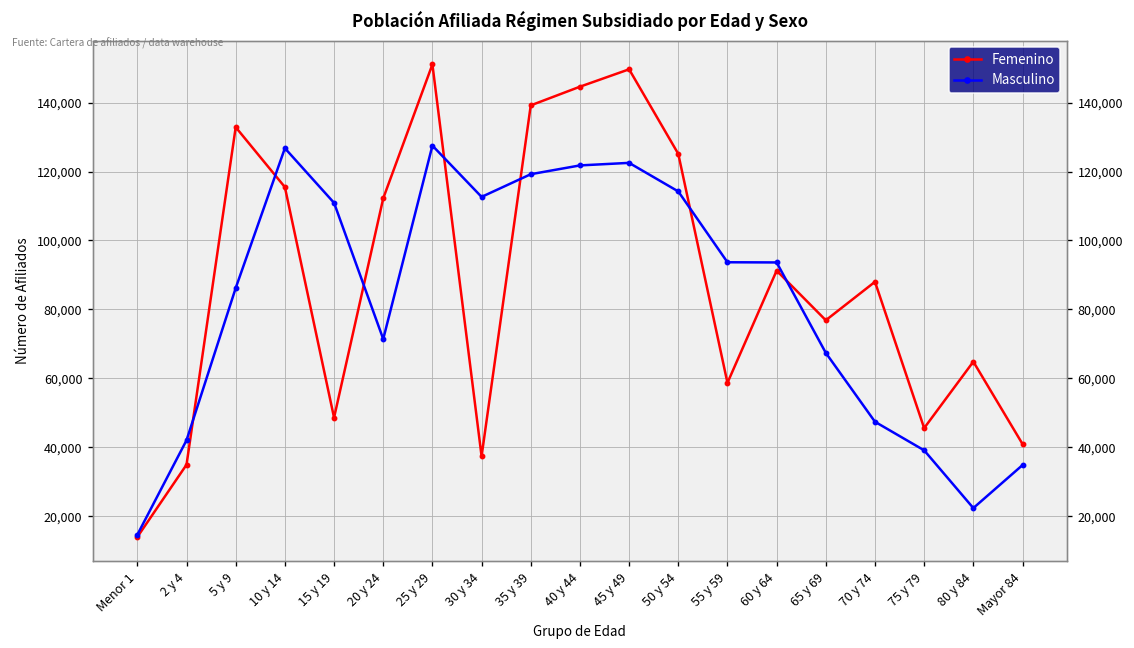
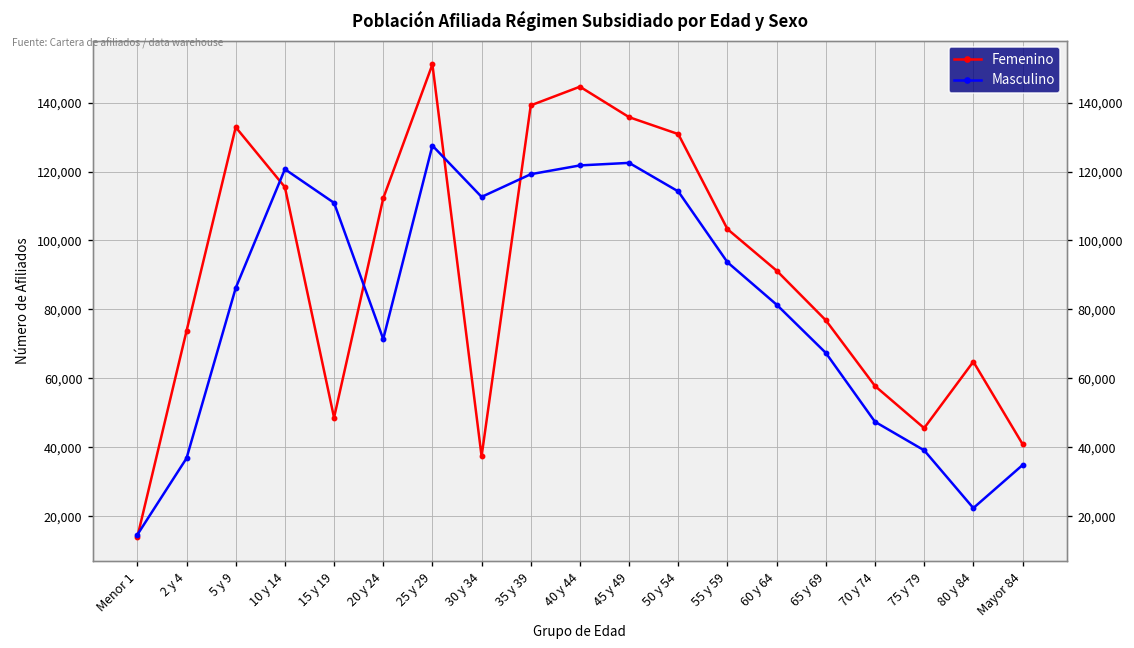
Femenino, 2 y 4: 35,000 -> 74,000
Masculino, 2 y 4: 42,000 -> 37,000
Masculino, 10 y 14: 127,000 -> 121,000
Femenino, 45 y 49: 150,000 -> 136,000
Femenino, 50 y 54: 125,000 -> 131,000
Femenino, 55 y 59: 59,000 -> 103,000
Masculino, 60 y 64: 94,000 -> 81,000
Femenino, 70 y 74: 88,000 -> 58,000
